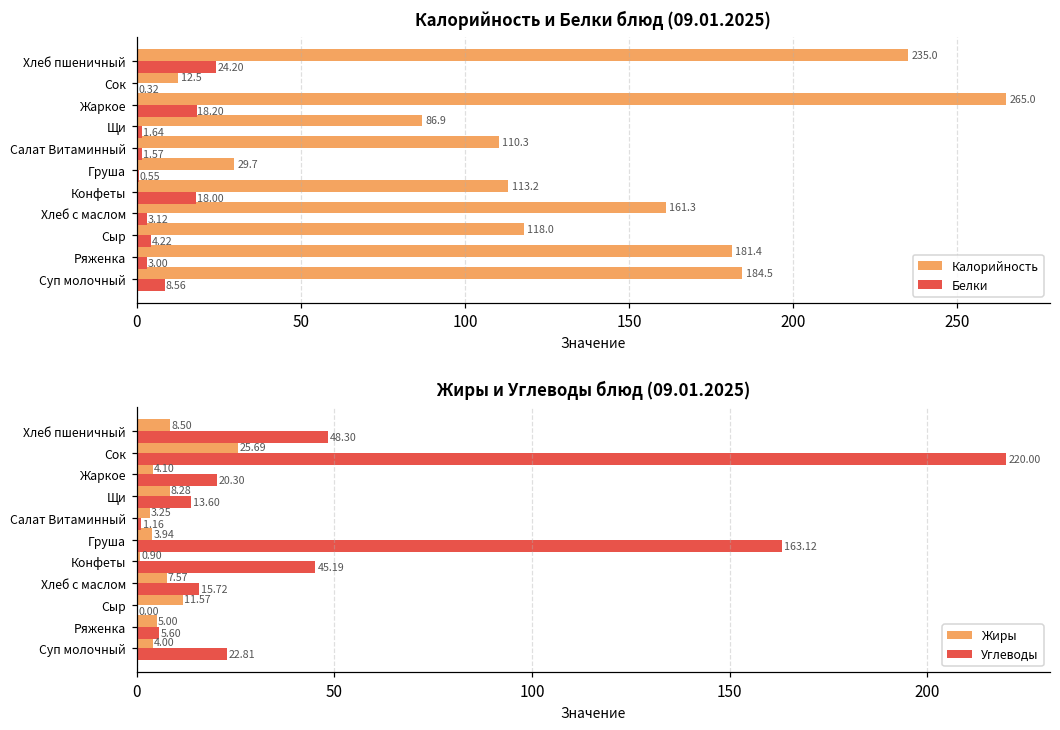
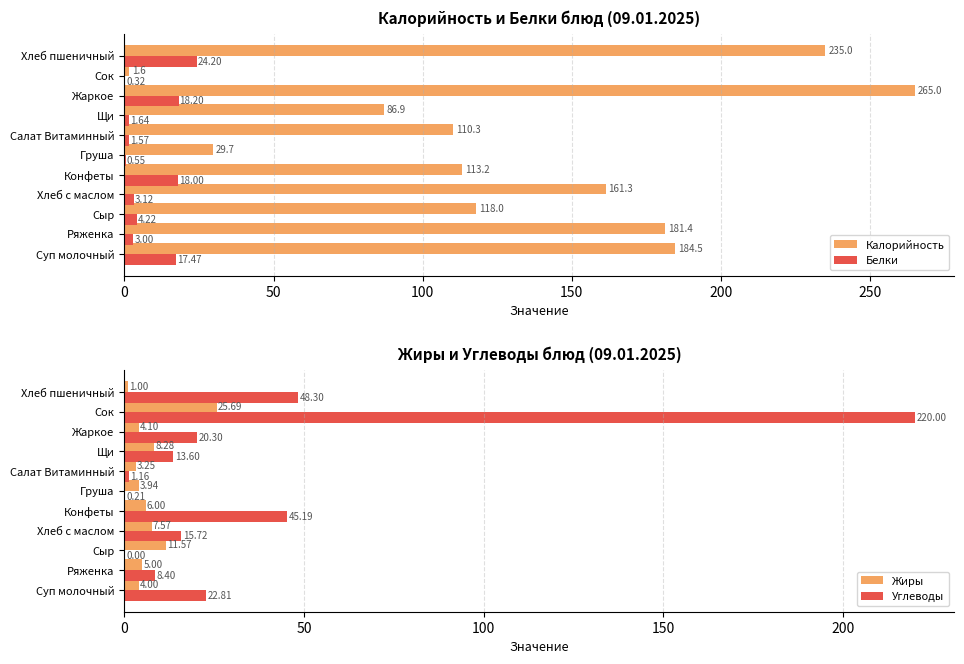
Калорийность и Белки блюд (09.01.2025), Калорийность, Сок: 12.5 -> 1.6
Калорийность и Белки блюд (09.01.2025), Белки, Суп молочный: 8.56 -> 17.47
Жиры и Углеводы блюд (09.01.2025), Жиры, Хлеб пшеничный: 8.50 -> 1.00
Жиры и Углеводы блюд (09.01.2025), Углеводы, Груша: 163.12 -> 0.21
Жиры и Углеводы блюд (09.01.2025), Жиры, Конфеты: 0.90 -> 6.00
Жиры и Углеводы блюд (09.01.2025), Углеводы, Ряженка: 5.60 -> 8.40
